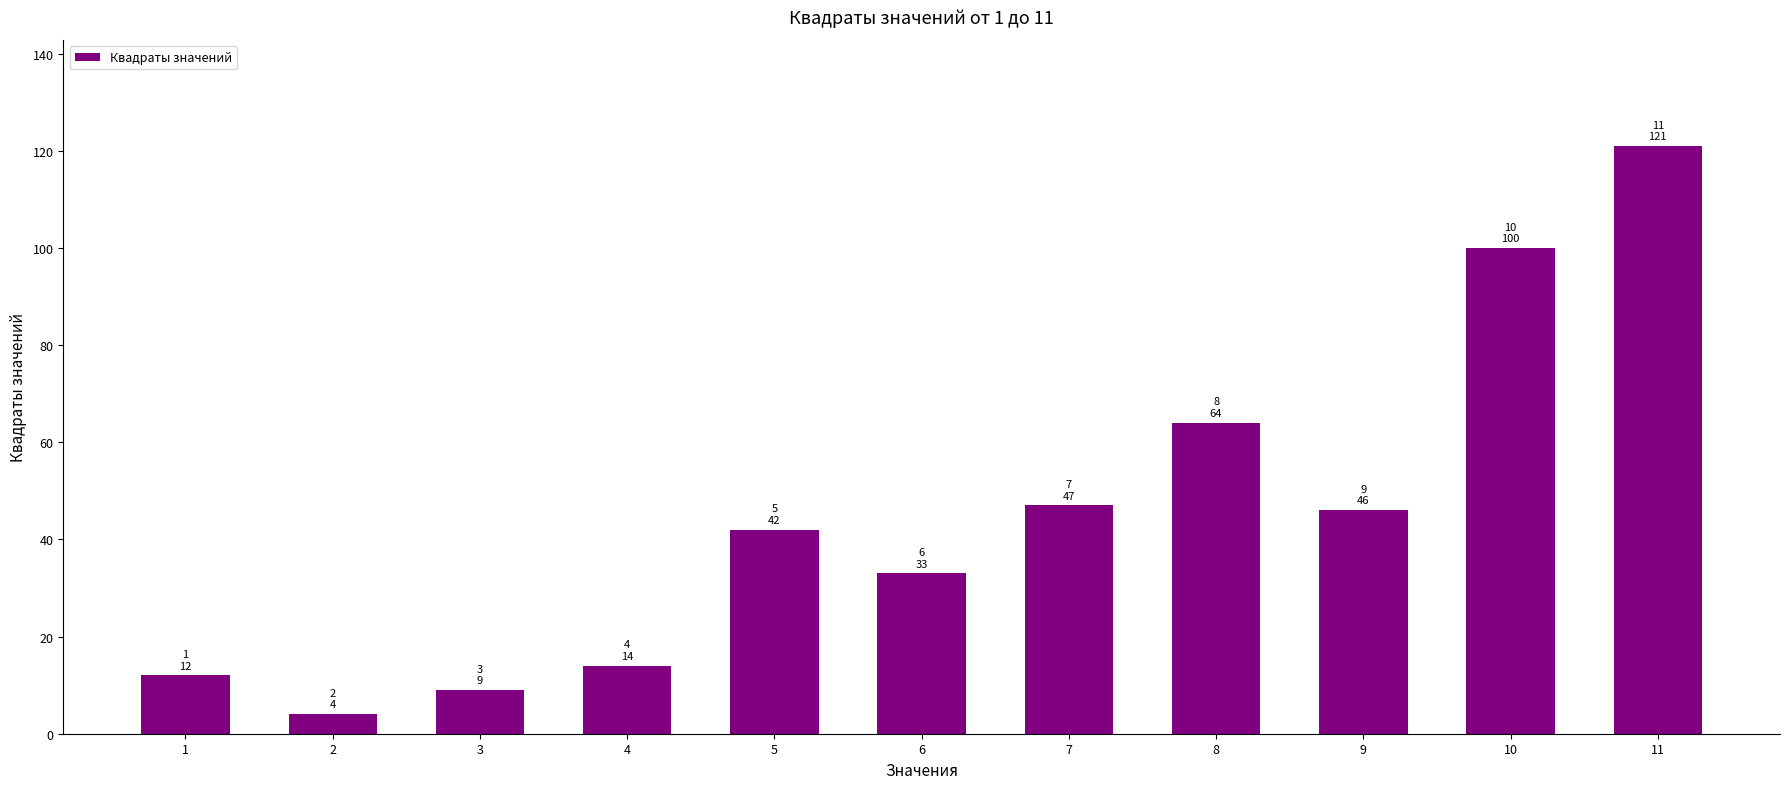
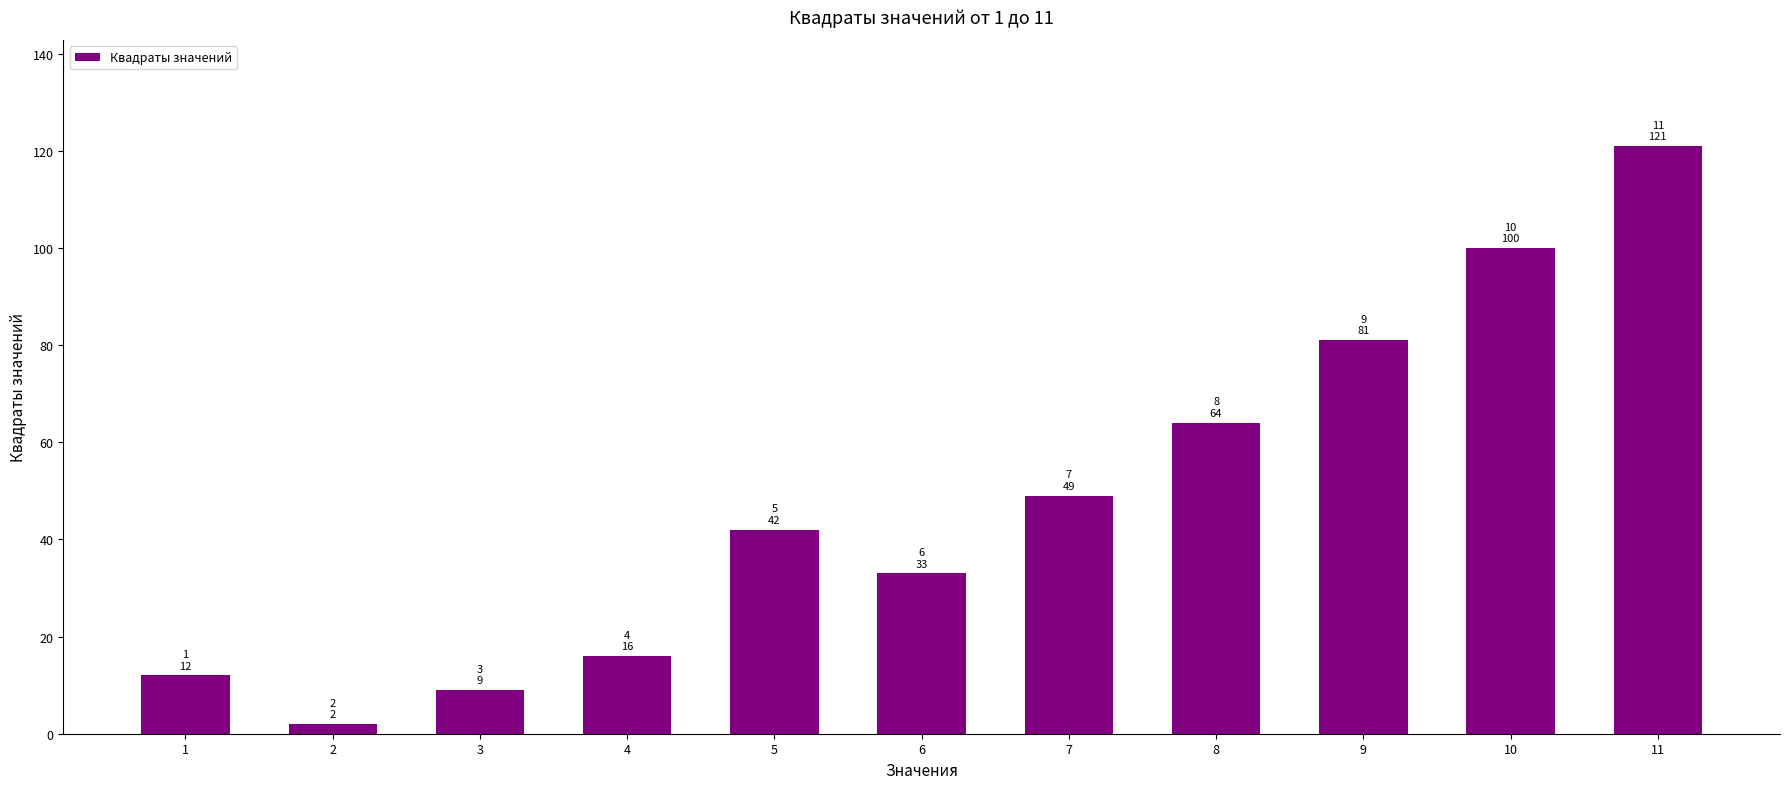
2: 4 -> 2
4: 14 -> 16
7: 47 -> 49
9: 46 -> 81
